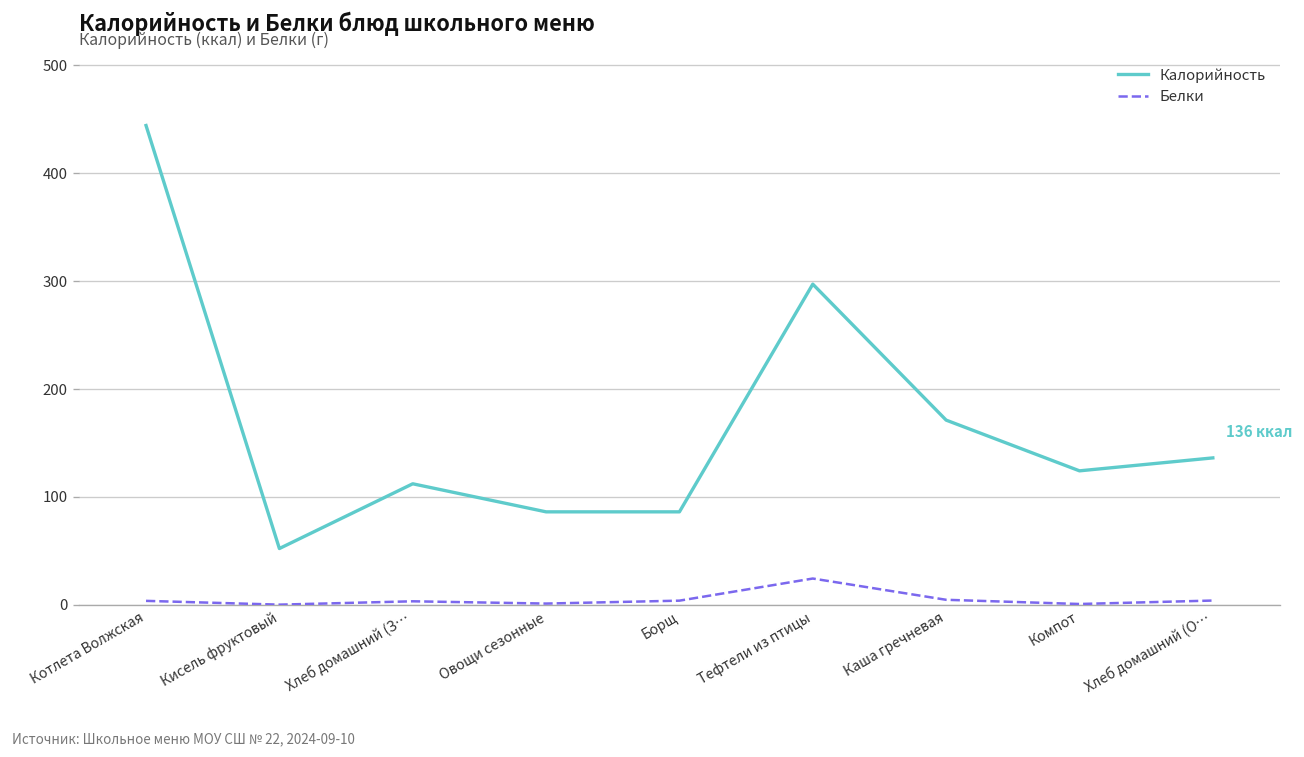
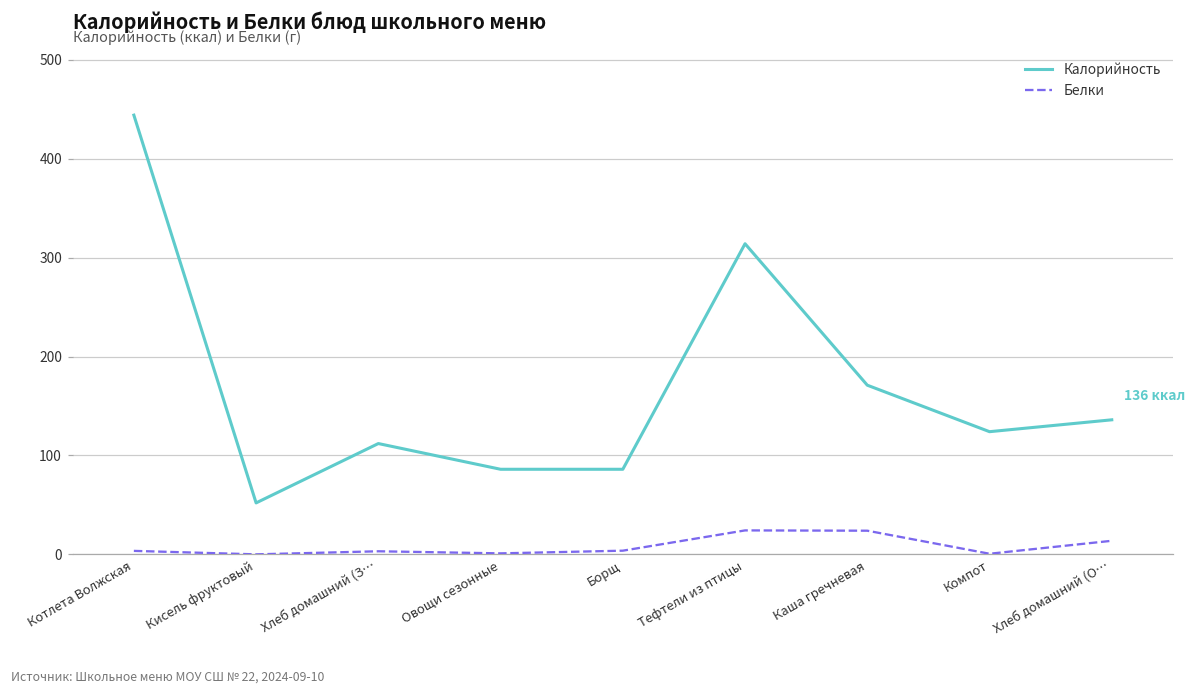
Калорийность, Тефтели из птицы: 300 -> 310
Белки, Каша гречневая: 0 -> 20
Белки, Хлеб домашний (О…: 0 -> 10
